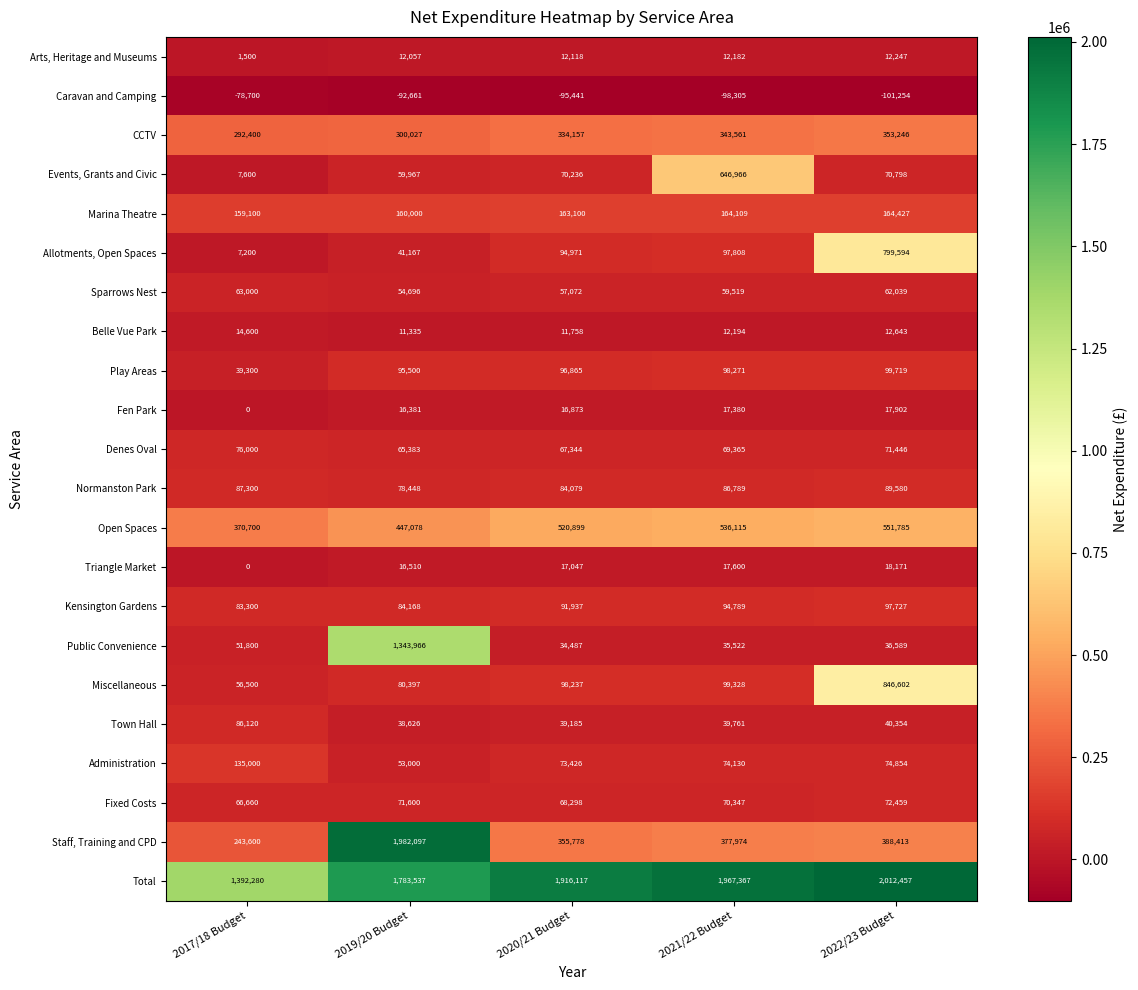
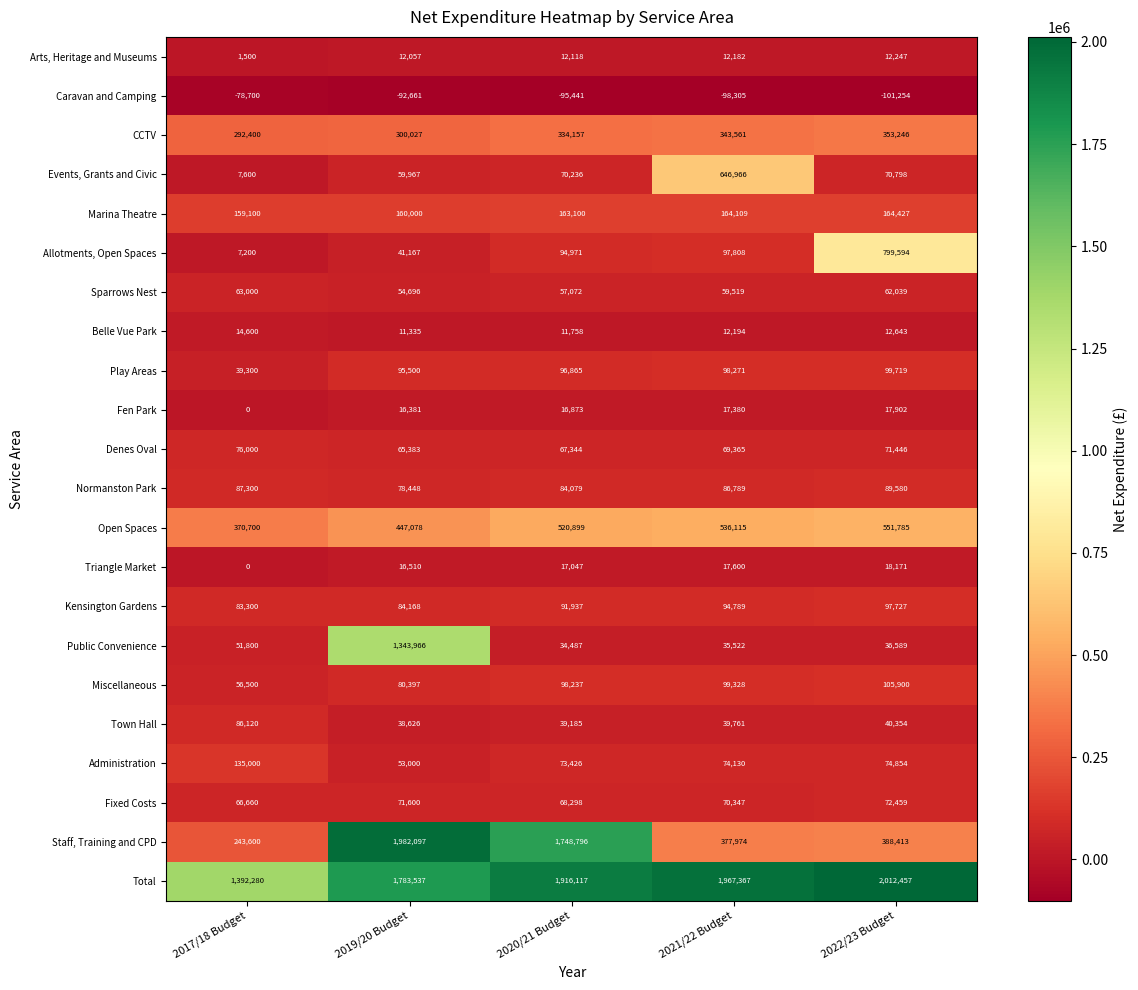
Miscellaneous, 2022/23 Budget: 846,602 -> 105,900
Staff, Training and CPD, 2020/21 Budget: 355,778 -> 1,748,796
